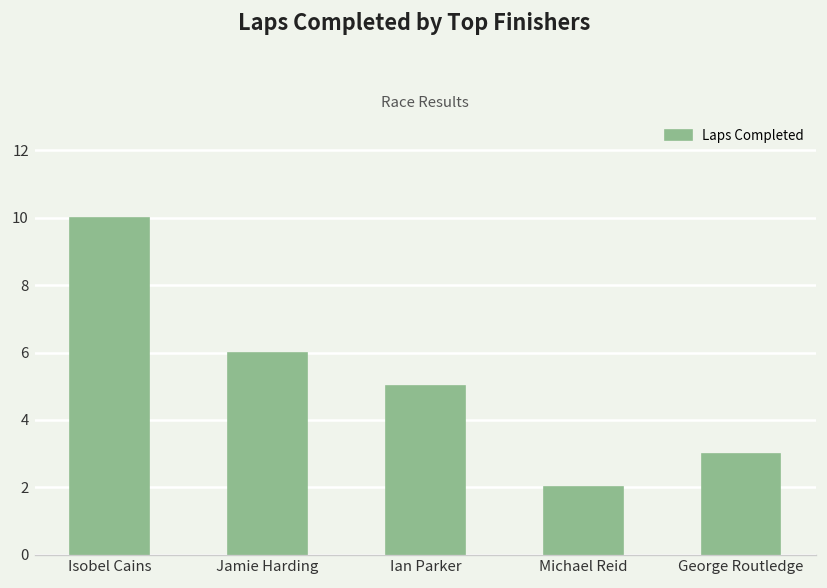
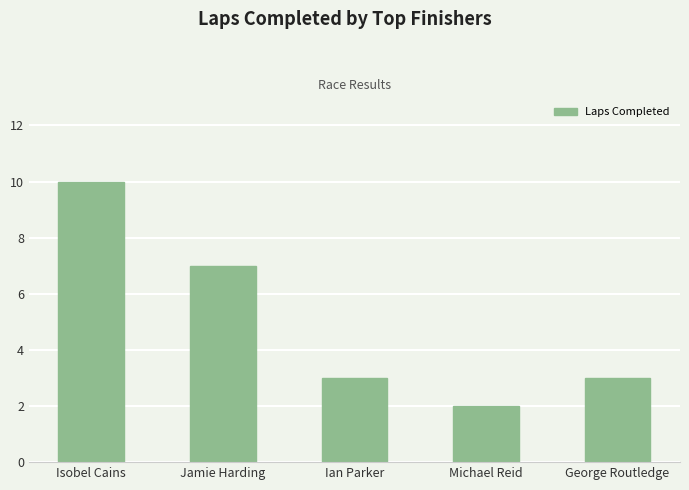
Jamie Harding: 6 -> 7
Ian Parker: 5 -> 3
